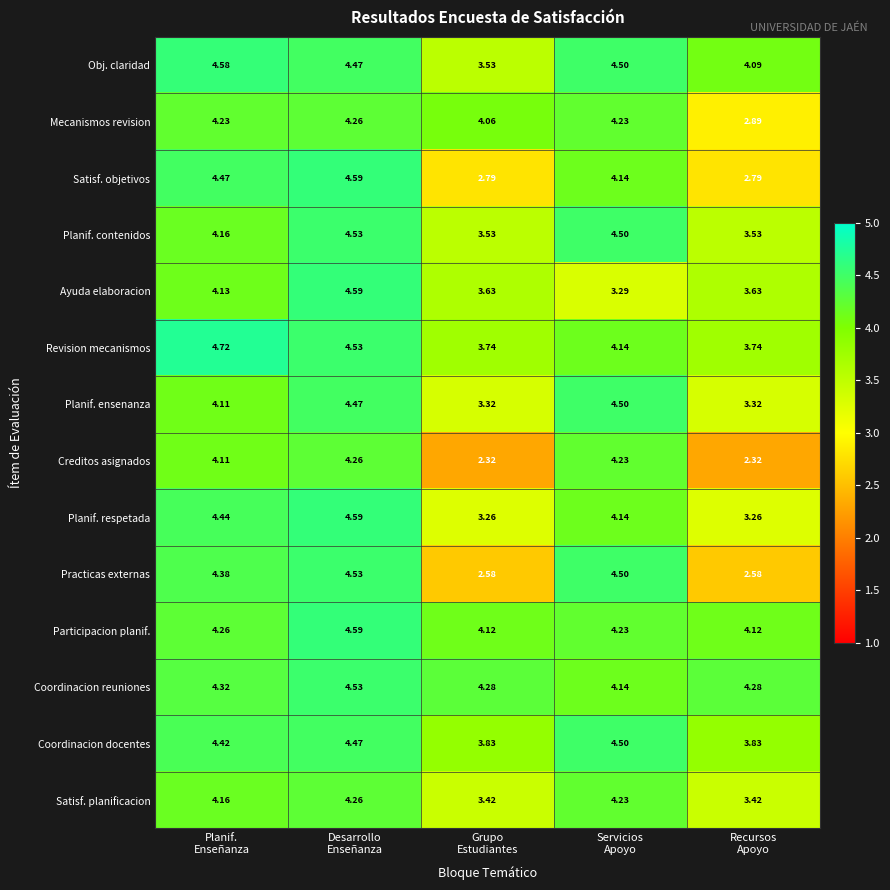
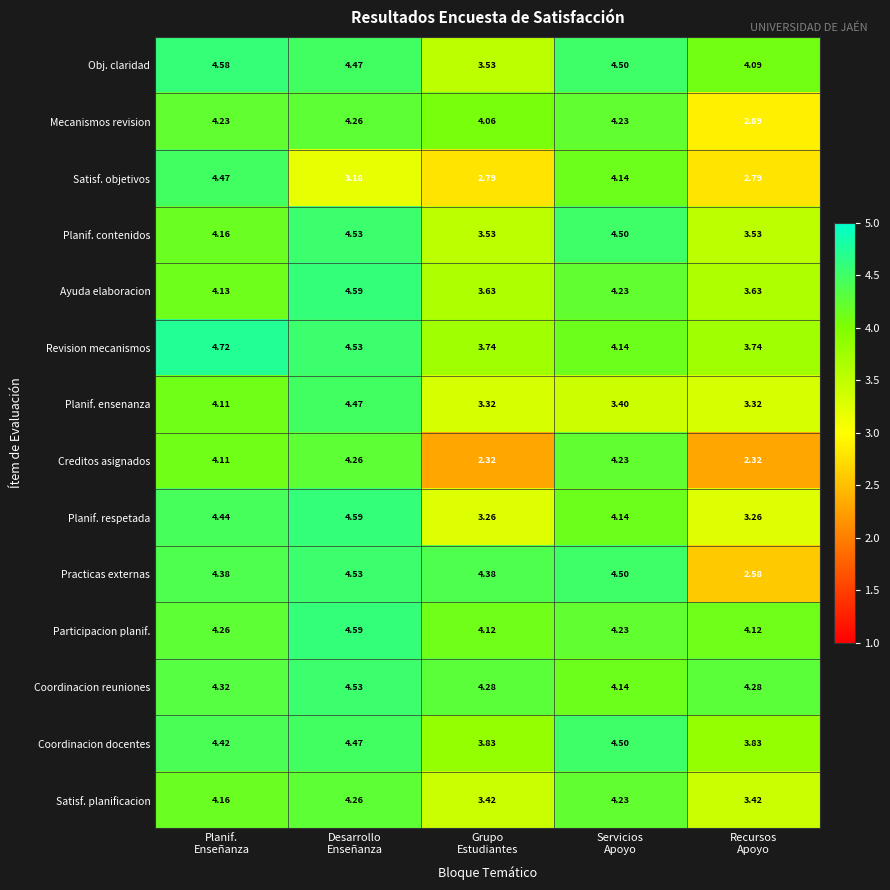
Satisf. objetivos, Desarrollo Enseñanza: 4.59 -> 3.18
Ayuda elaboracion, Servicios Apoyo: 3.29 -> 4.23
Planif. ensenanza, Servicios Apoyo: 4.50 -> 3.40
Practicas externas, Grupo Estudiantes: 2.58 -> 4.38
